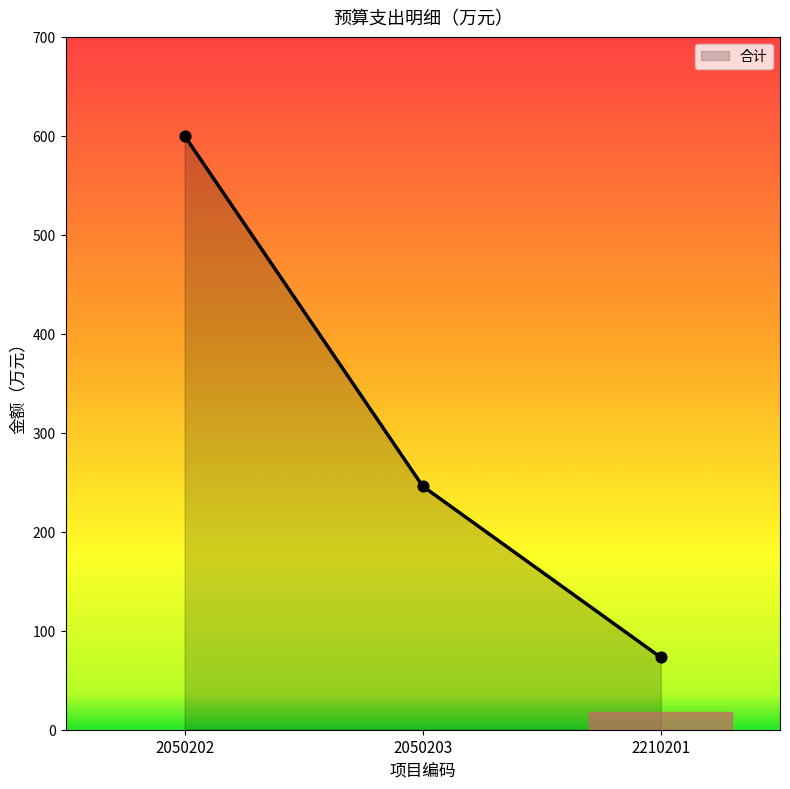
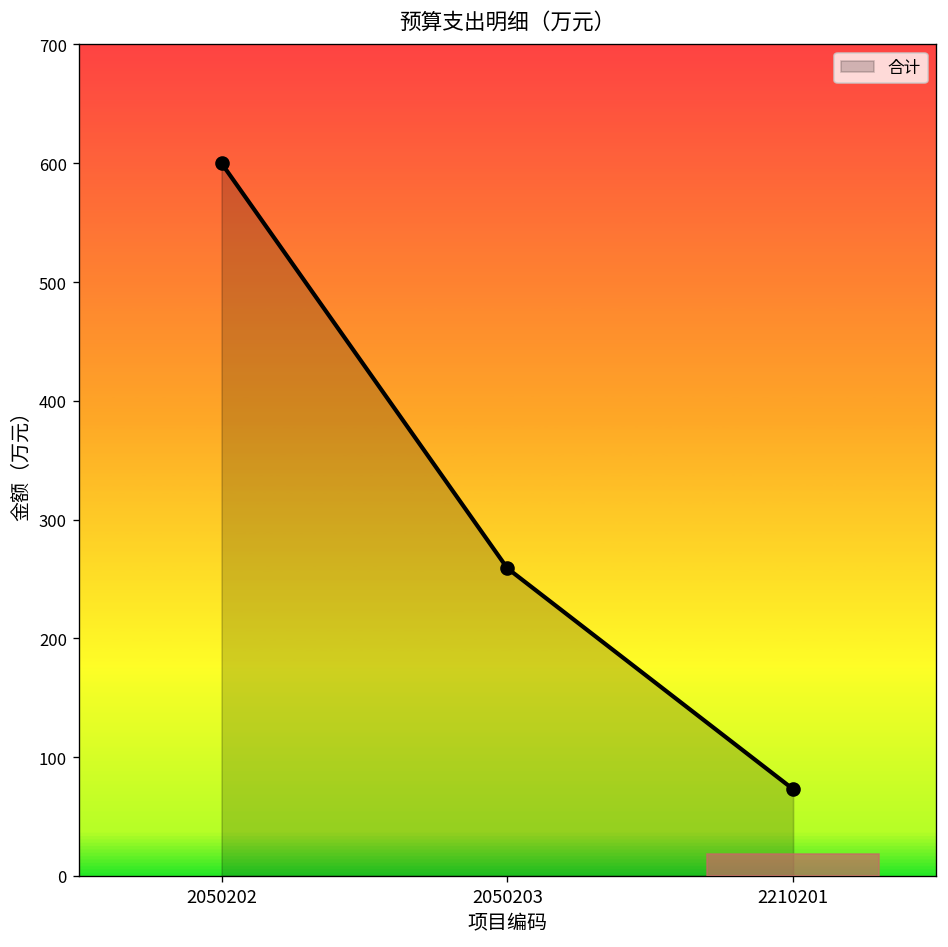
2050203: 250 -> 260
